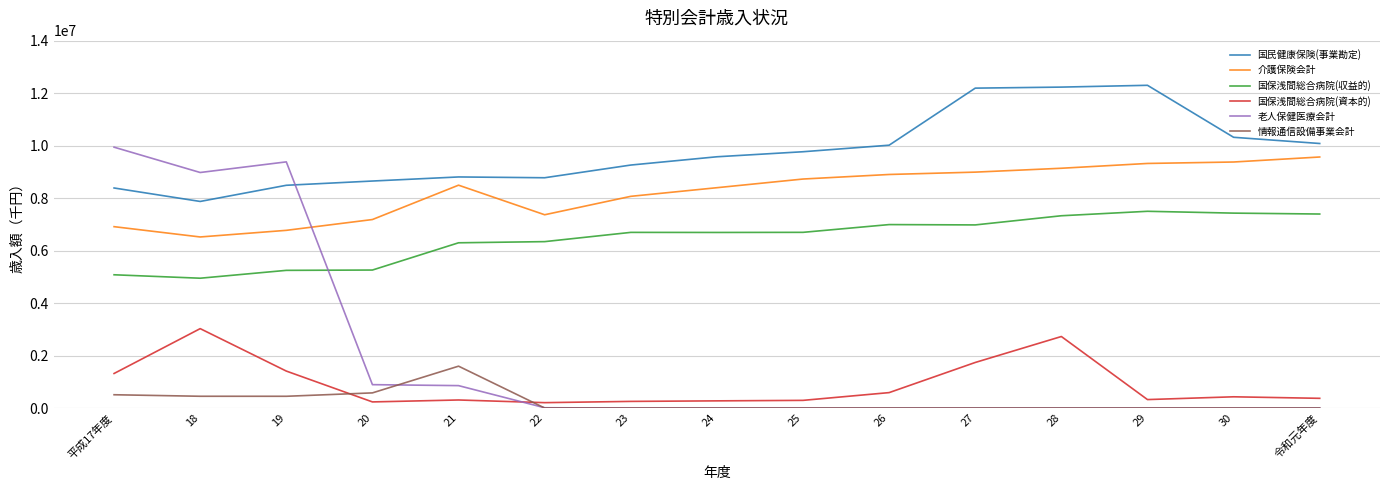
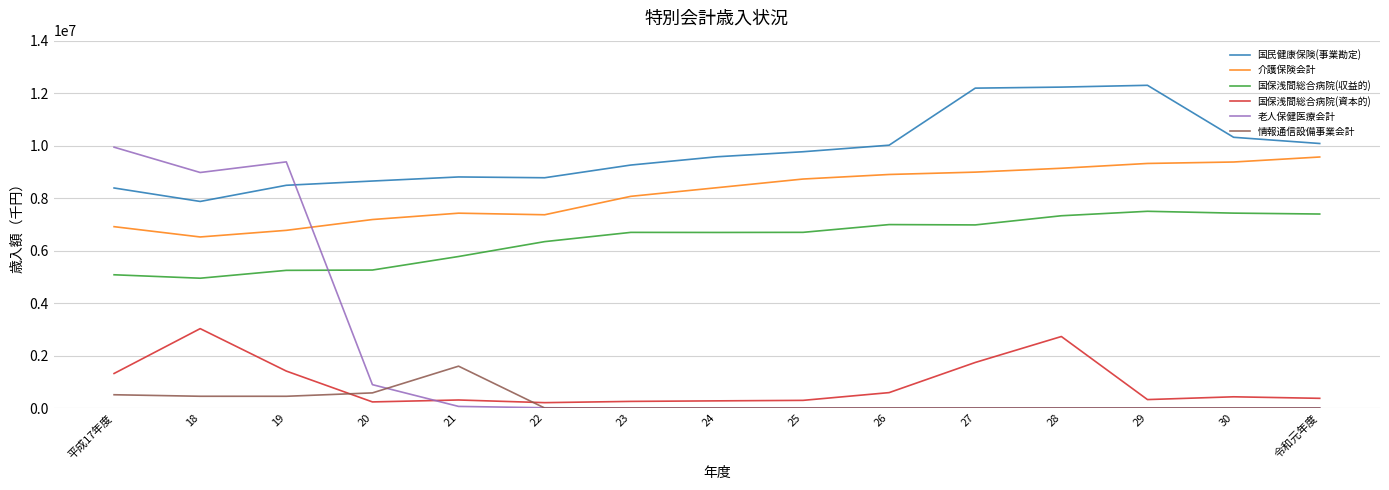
介護保険会計, 21: 8500000 -> 7400000
国保浅間総合病院(収益的), 21: 6300000 -> 5800000
老人保健医療会計, 21: 900000 -> 100000
